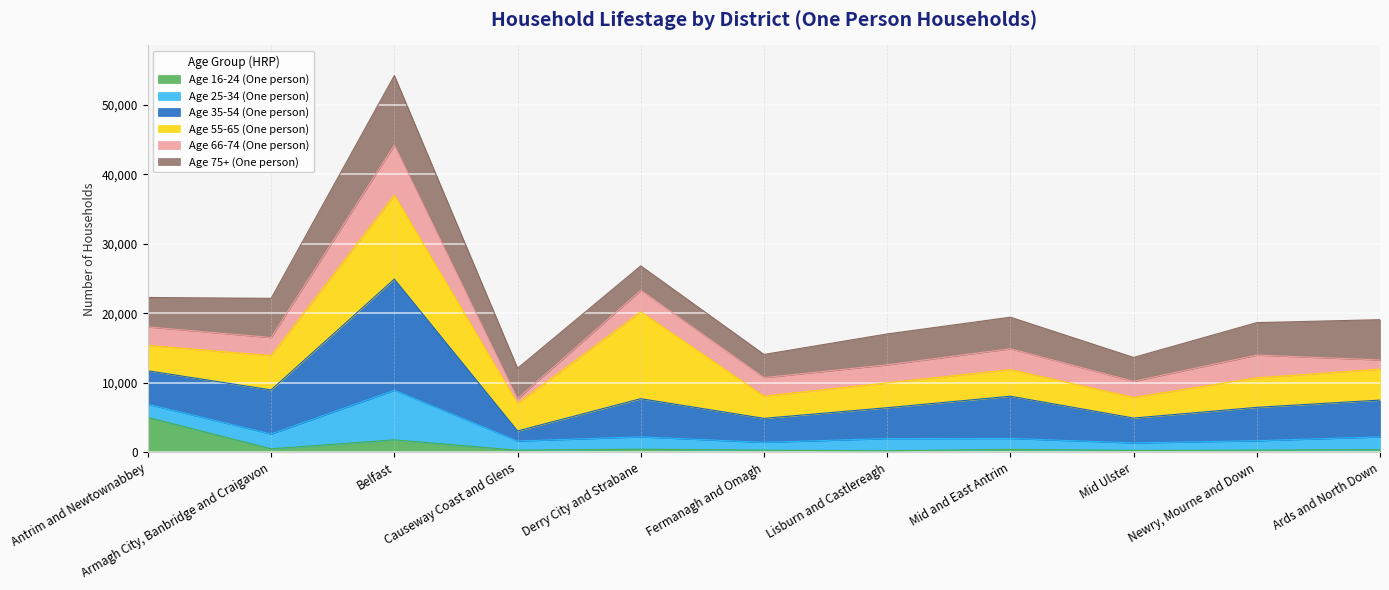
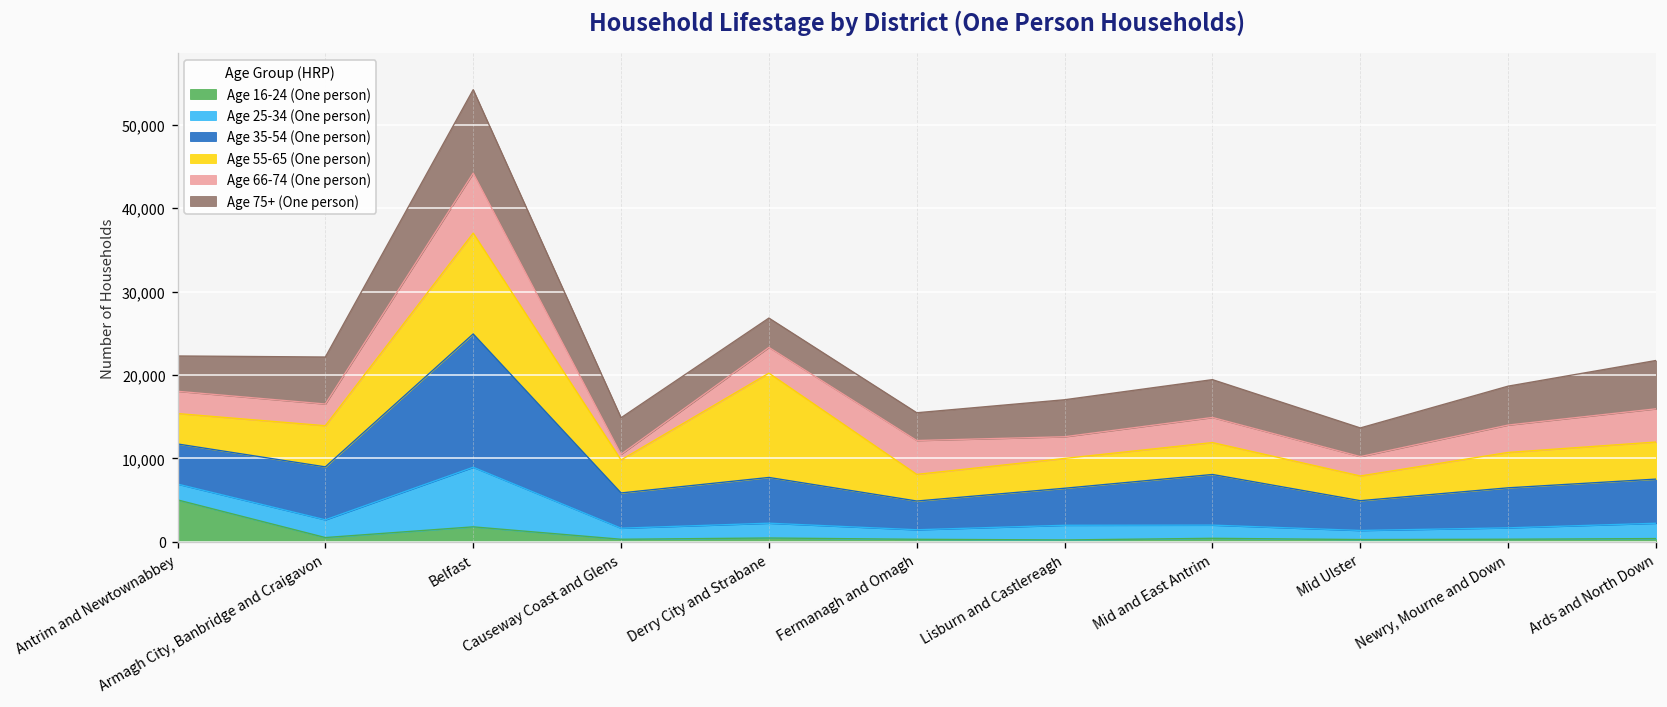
Age 35-54 (One person), Causeway Coast and Glens: 1,000 -> 4,000
Age 66-74 (One person), Fermanagh and Omagh: 3,000 -> 4,000
Age 66-74 (One person), Ards and North Down: 1,000 -> 4,000
